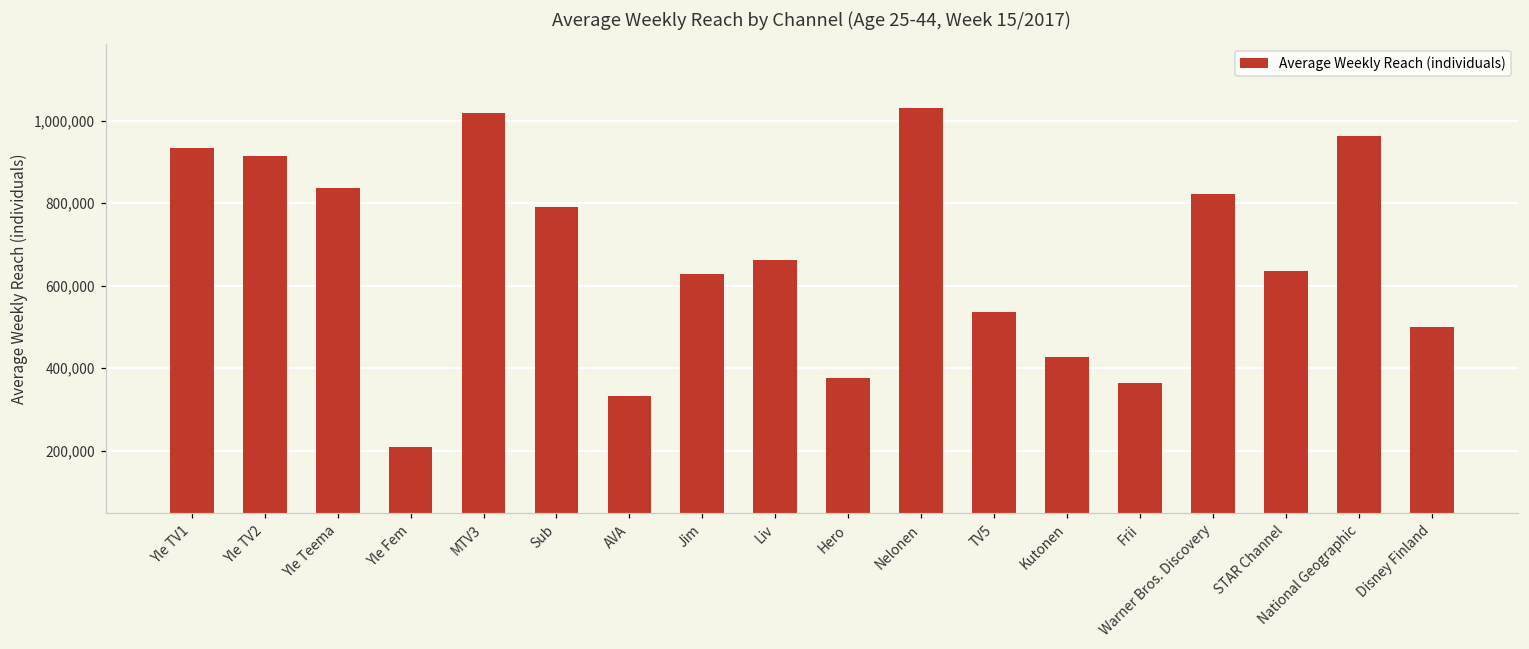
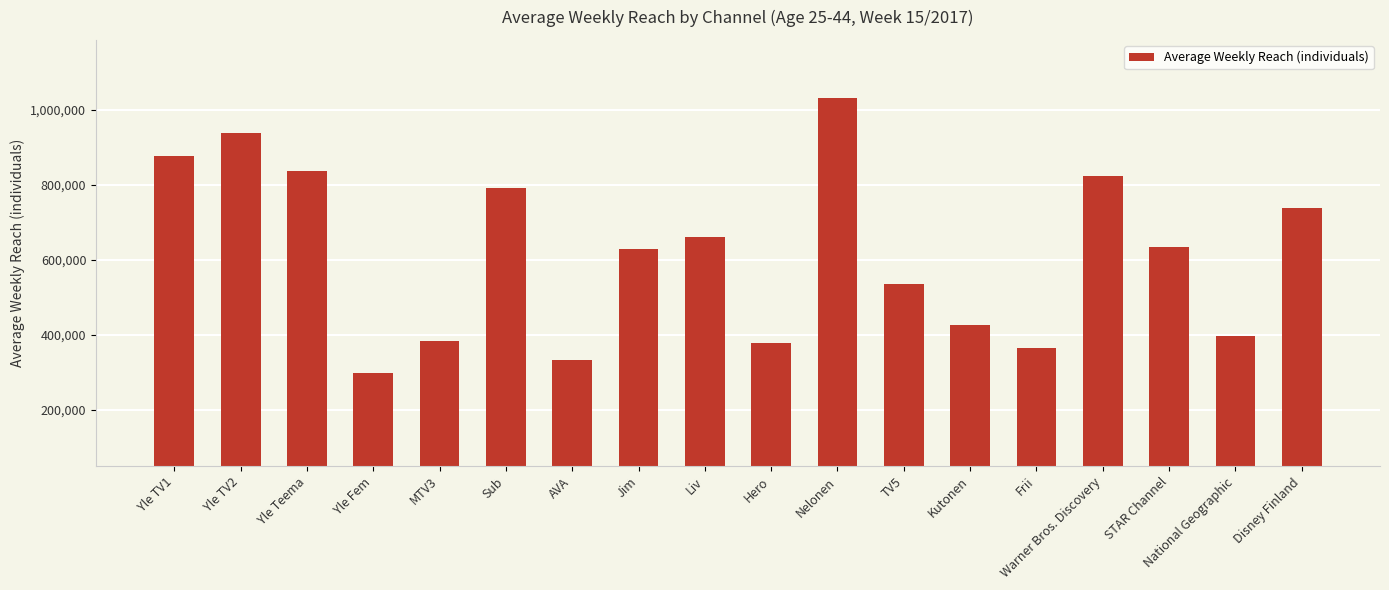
Yle TV1: 930,000 -> 880,000
Yle TV2: 910,000 -> 940,000
Yle Fem: 210,000 -> 300,000
MTV3: 1,020,000 -> 380,000
National Geographic: 960,000 -> 400,000
Disney Finland: 500,000 -> 740,000
